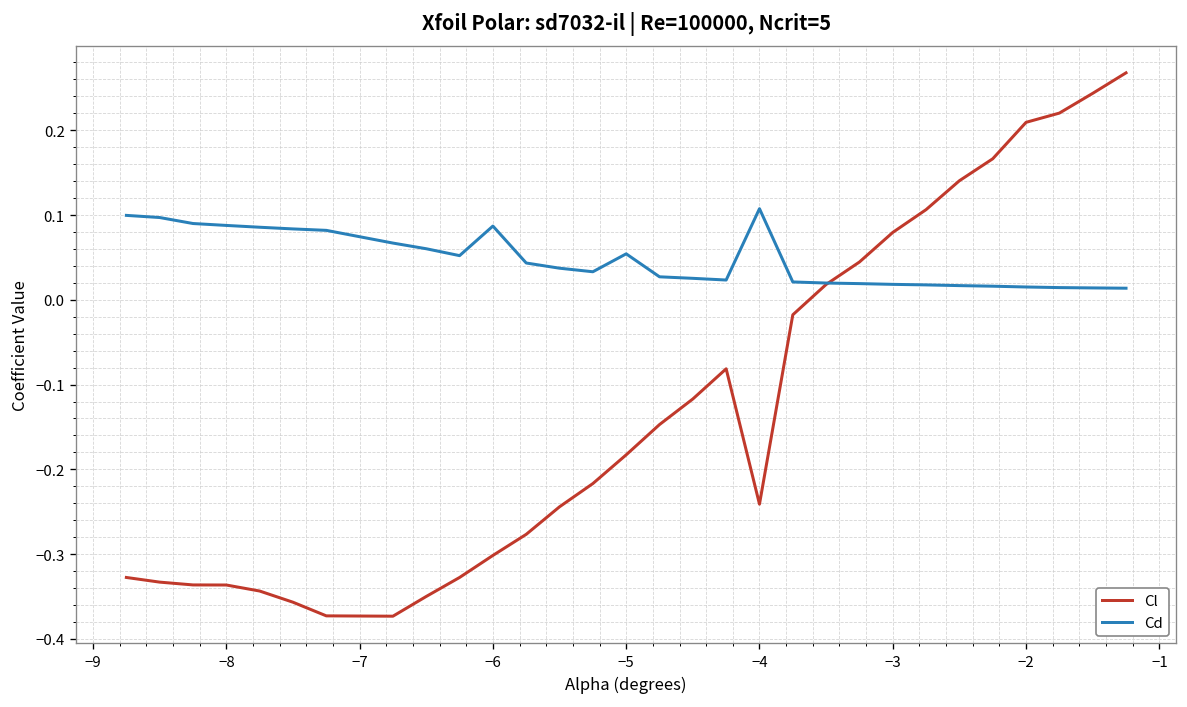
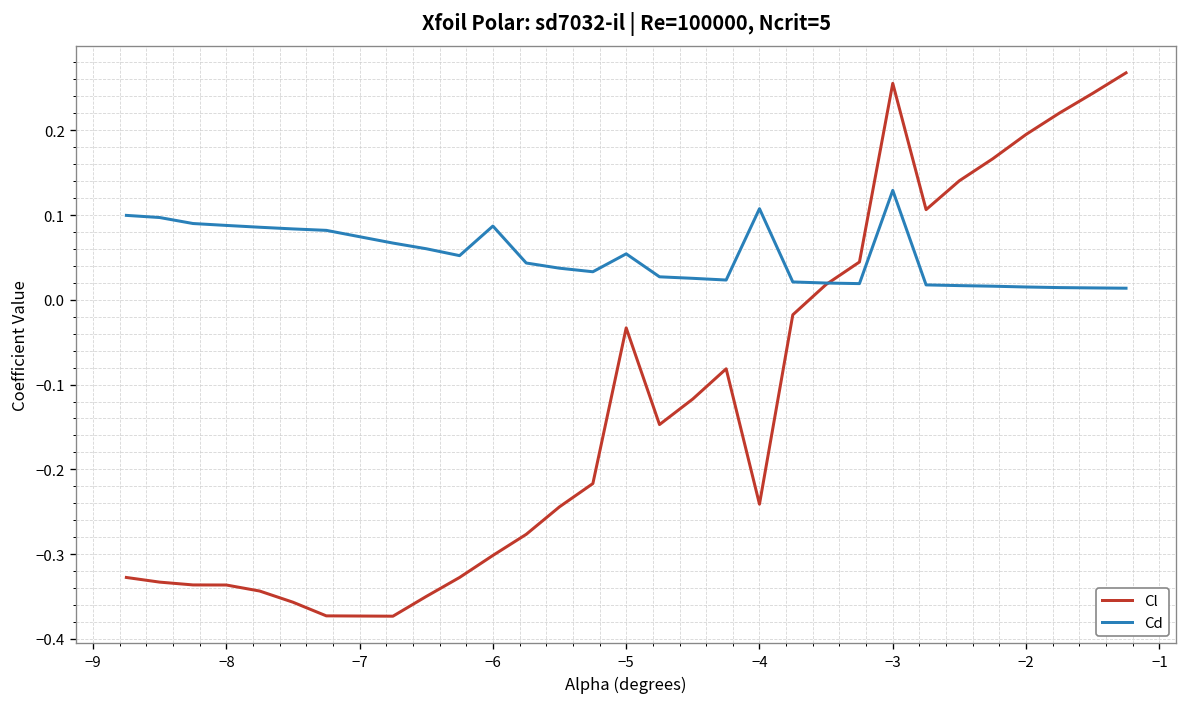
Cl, −5: -0.18 -> -0.03
Cl, −3: 0.08 -> 0.26
Cd, −3: 0.02 -> 0.13
Cl, −2: 0.21 -> 0.20
